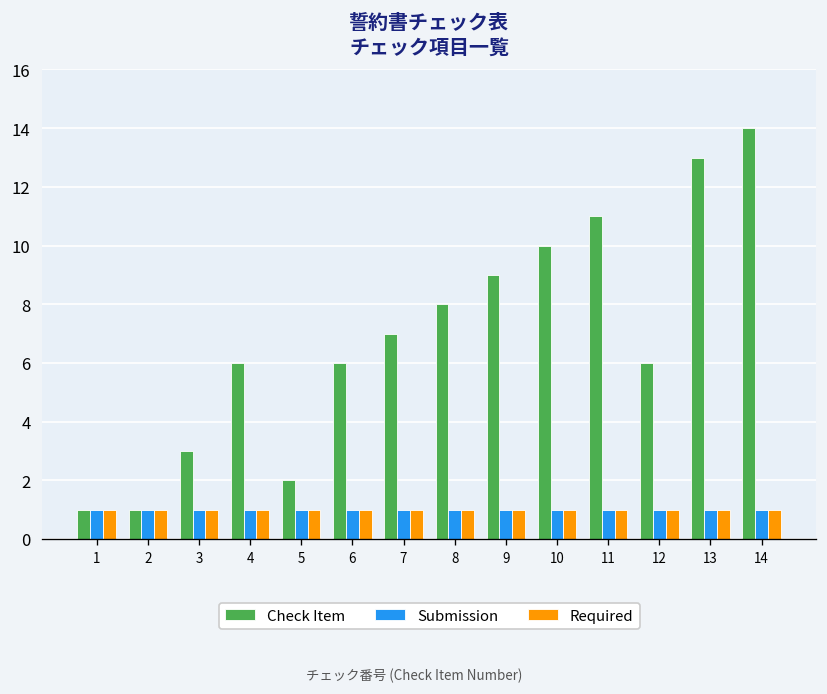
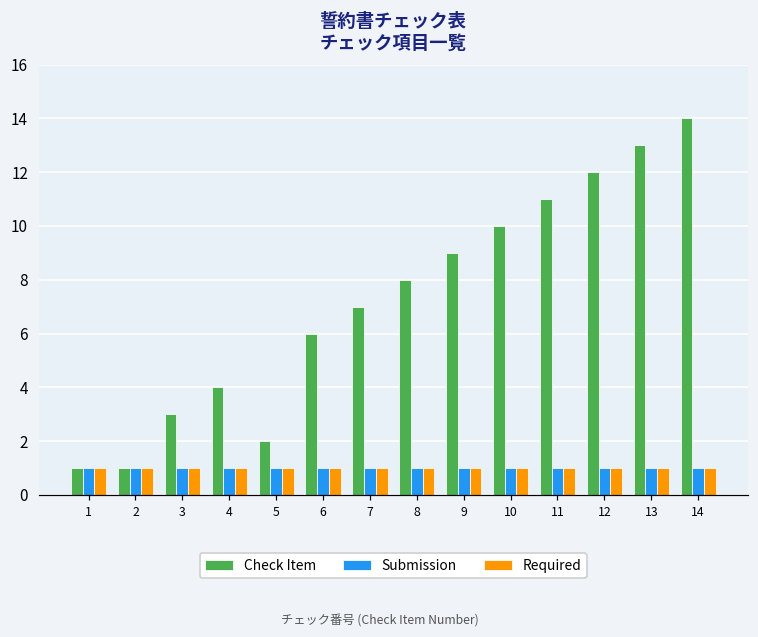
Check Item, 4: 6 -> 4
Check Item, 12: 6 -> 12
